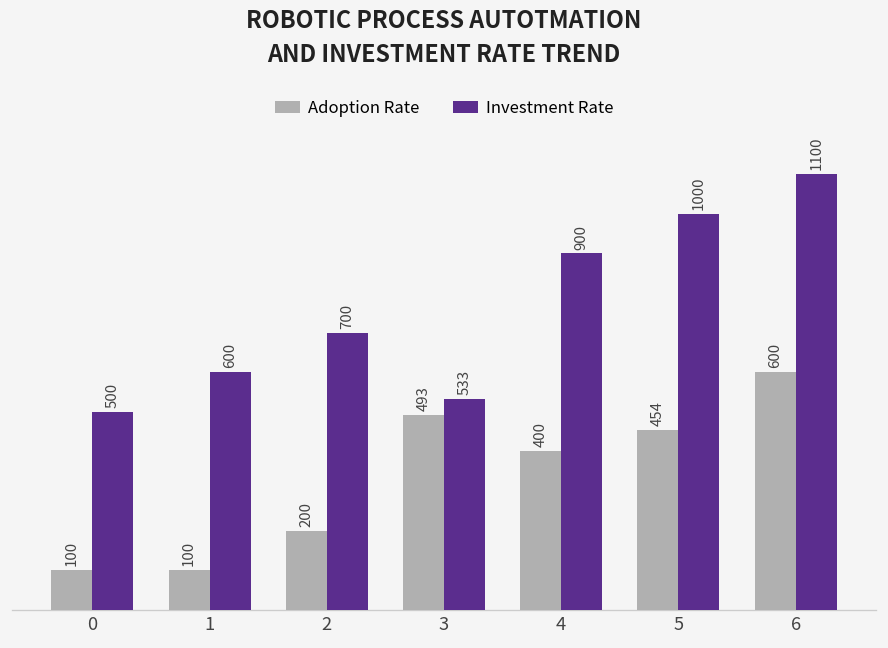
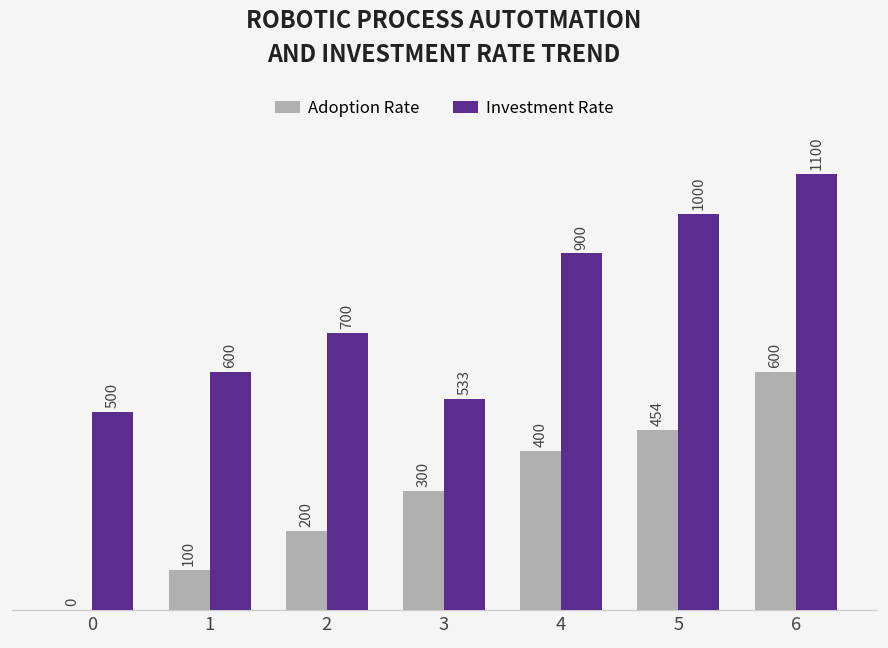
Adoption Rate, 0: 100 -> 0
Adoption Rate, 3: 493 -> 300
